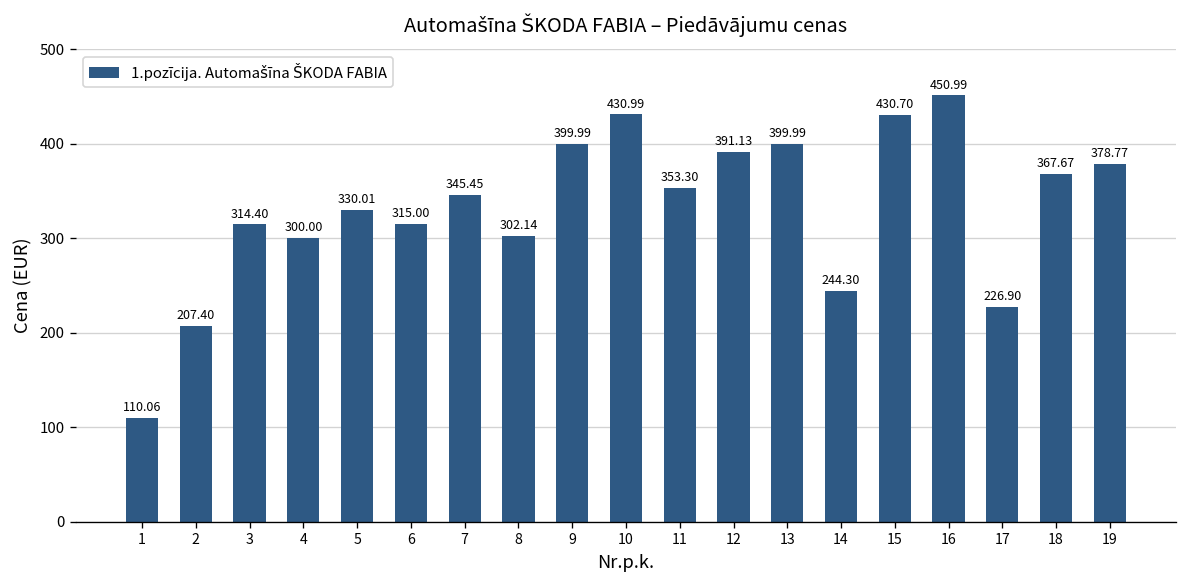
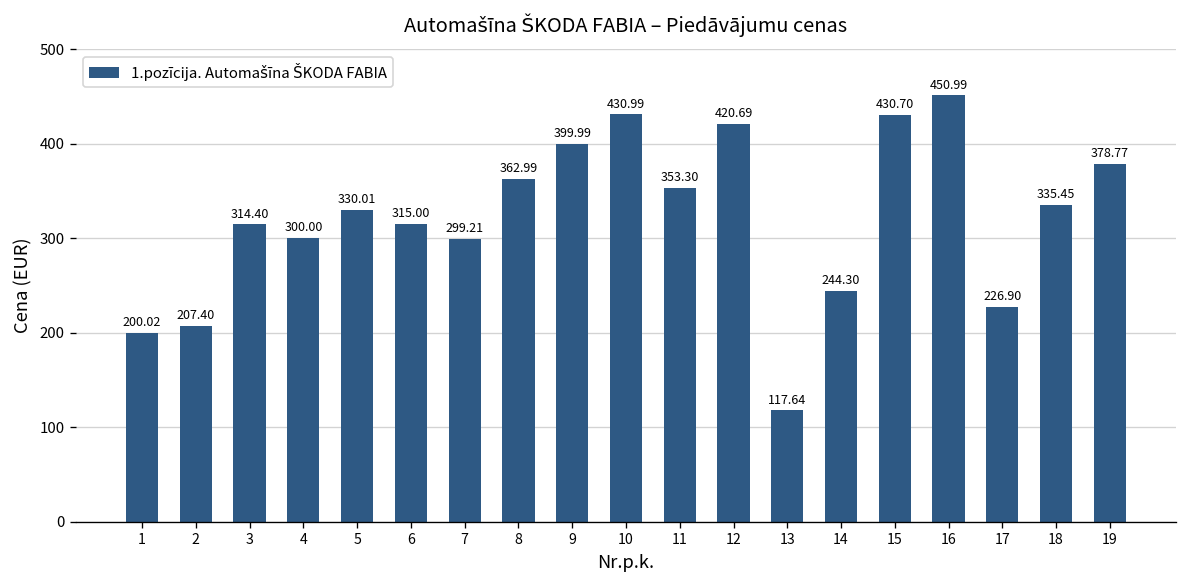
1: 110.06 -> 200.02
7: 345.45 -> 299.21
8: 302.14 -> 362.99
12: 391.13 -> 420.69
13: 399.99 -> 117.64
18: 367.67 -> 335.45
